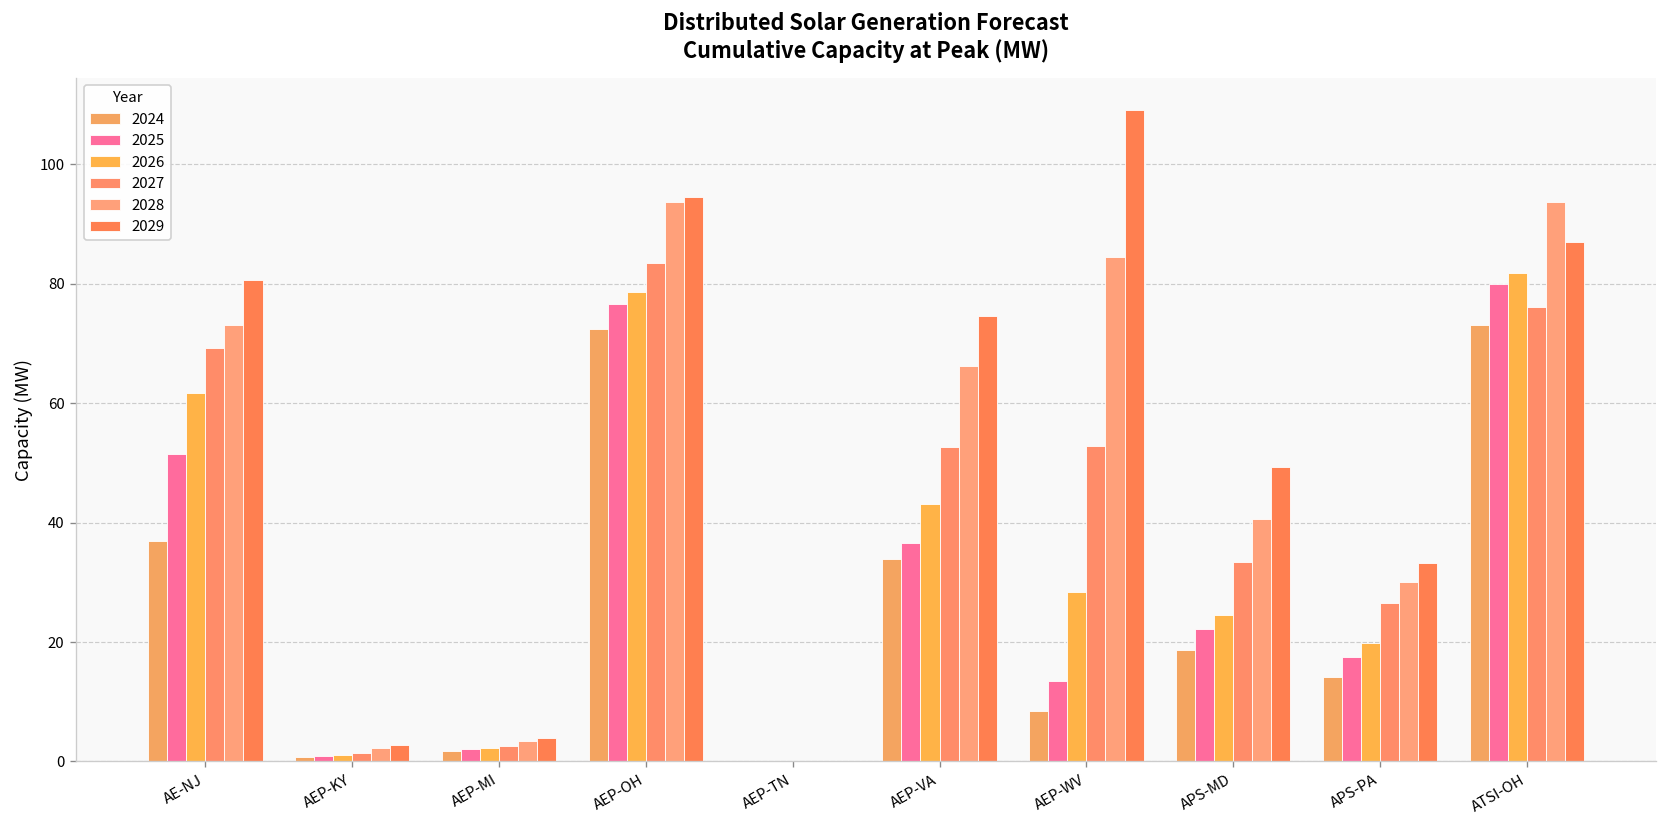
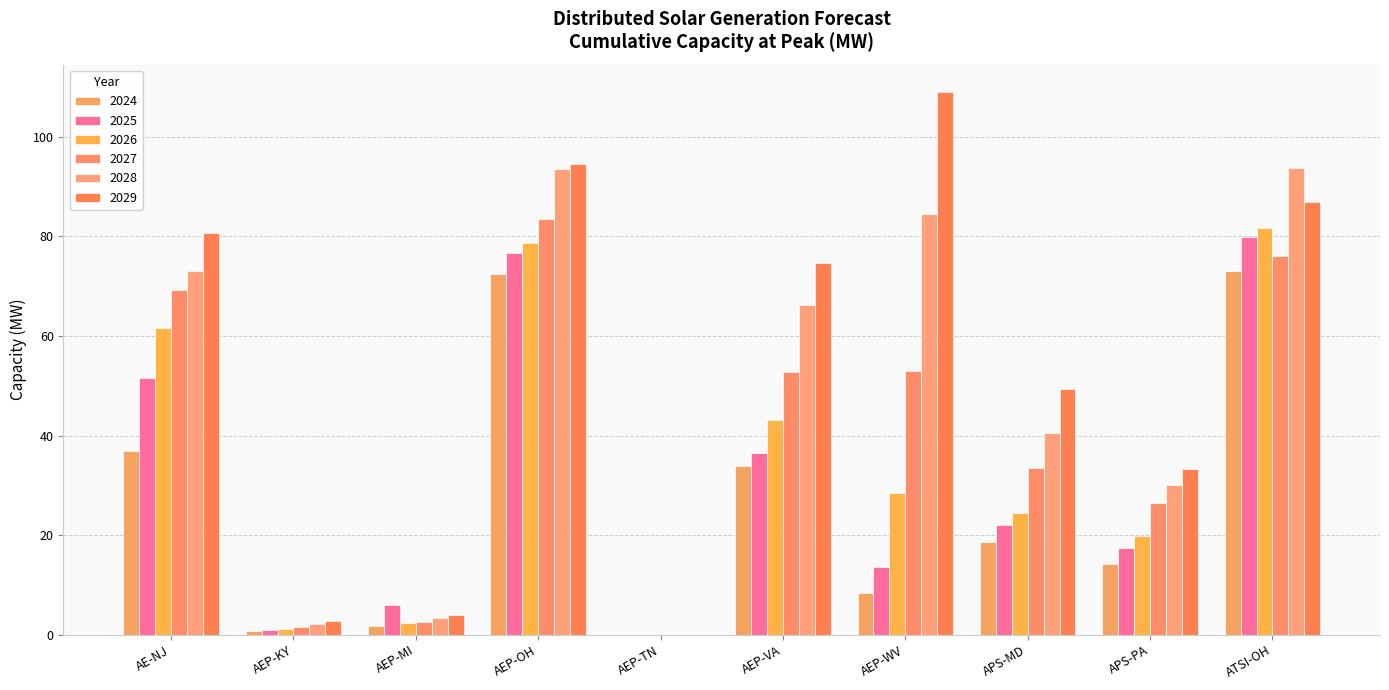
2025, AEP-MI: 2 -> 6
